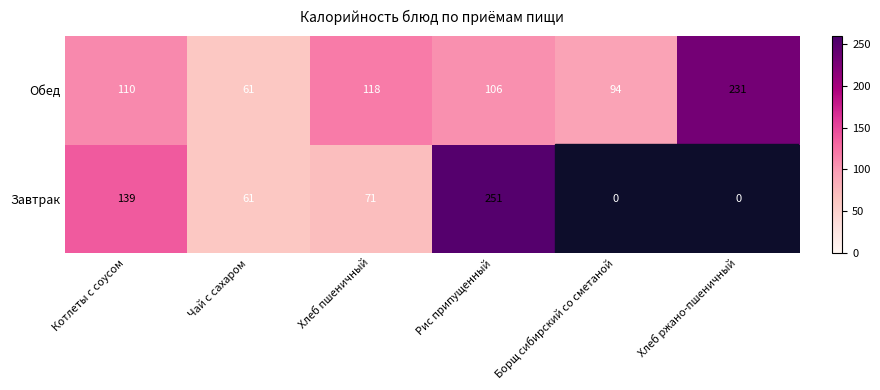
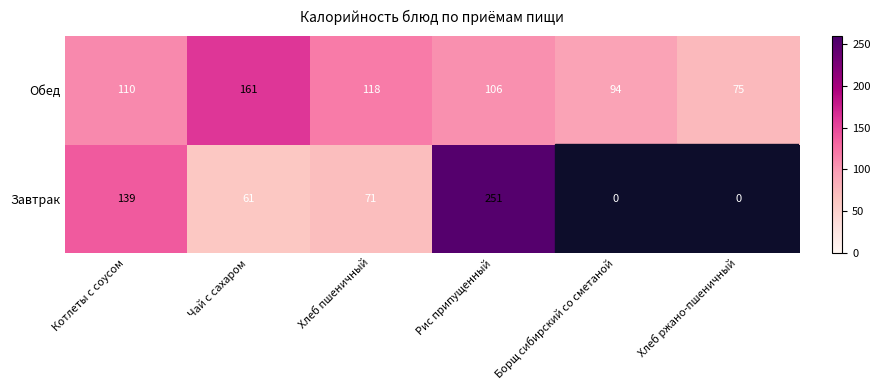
Обед, Чай с сахаром: 61 -> 161
Обед, Хлеб ржано-пшеничный: 231 -> 75
